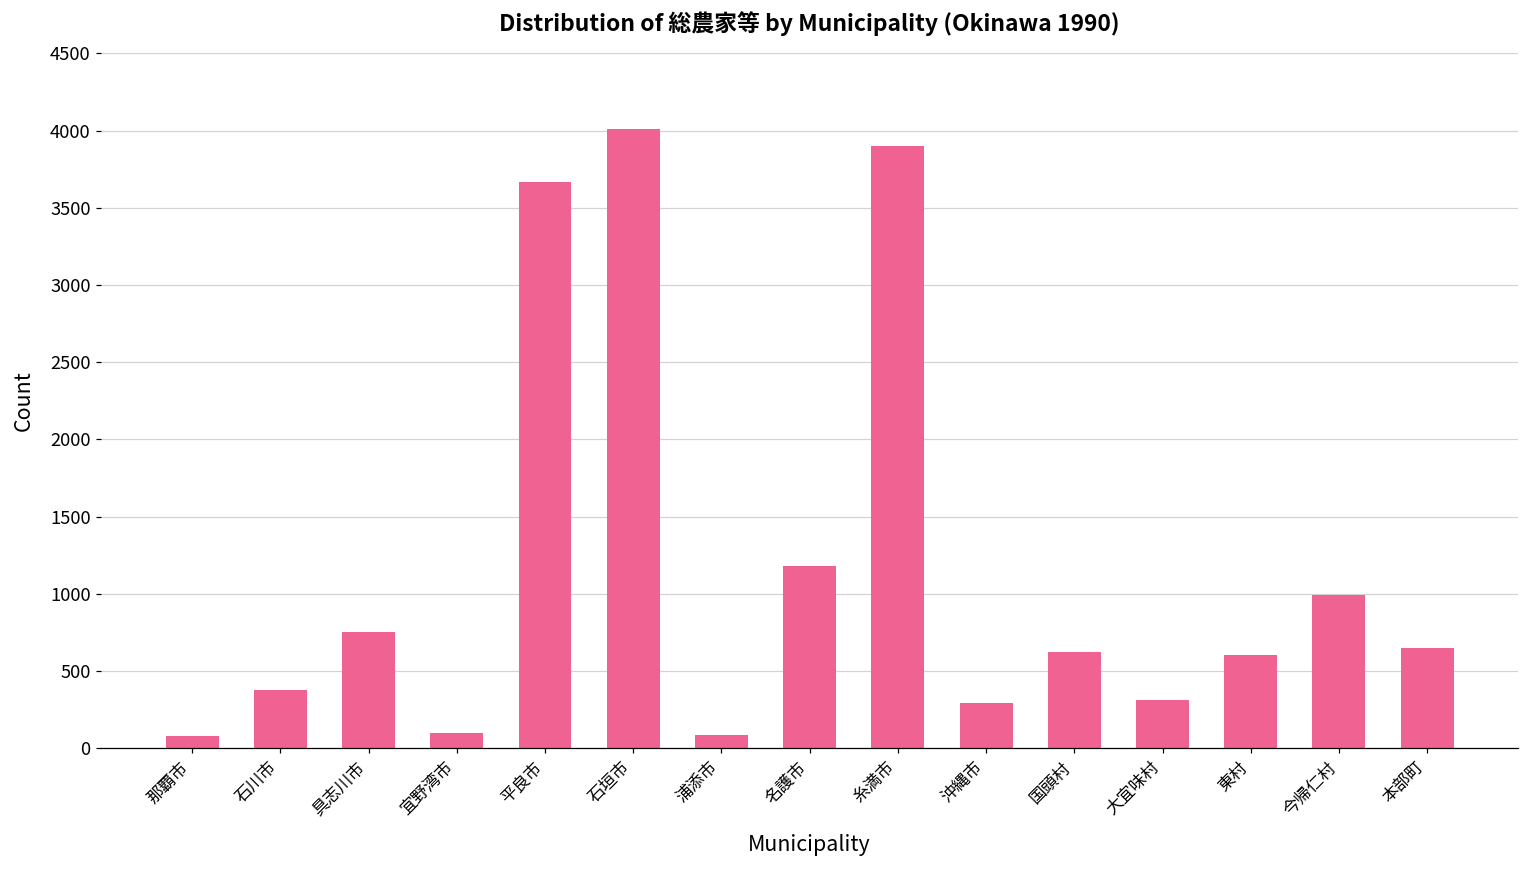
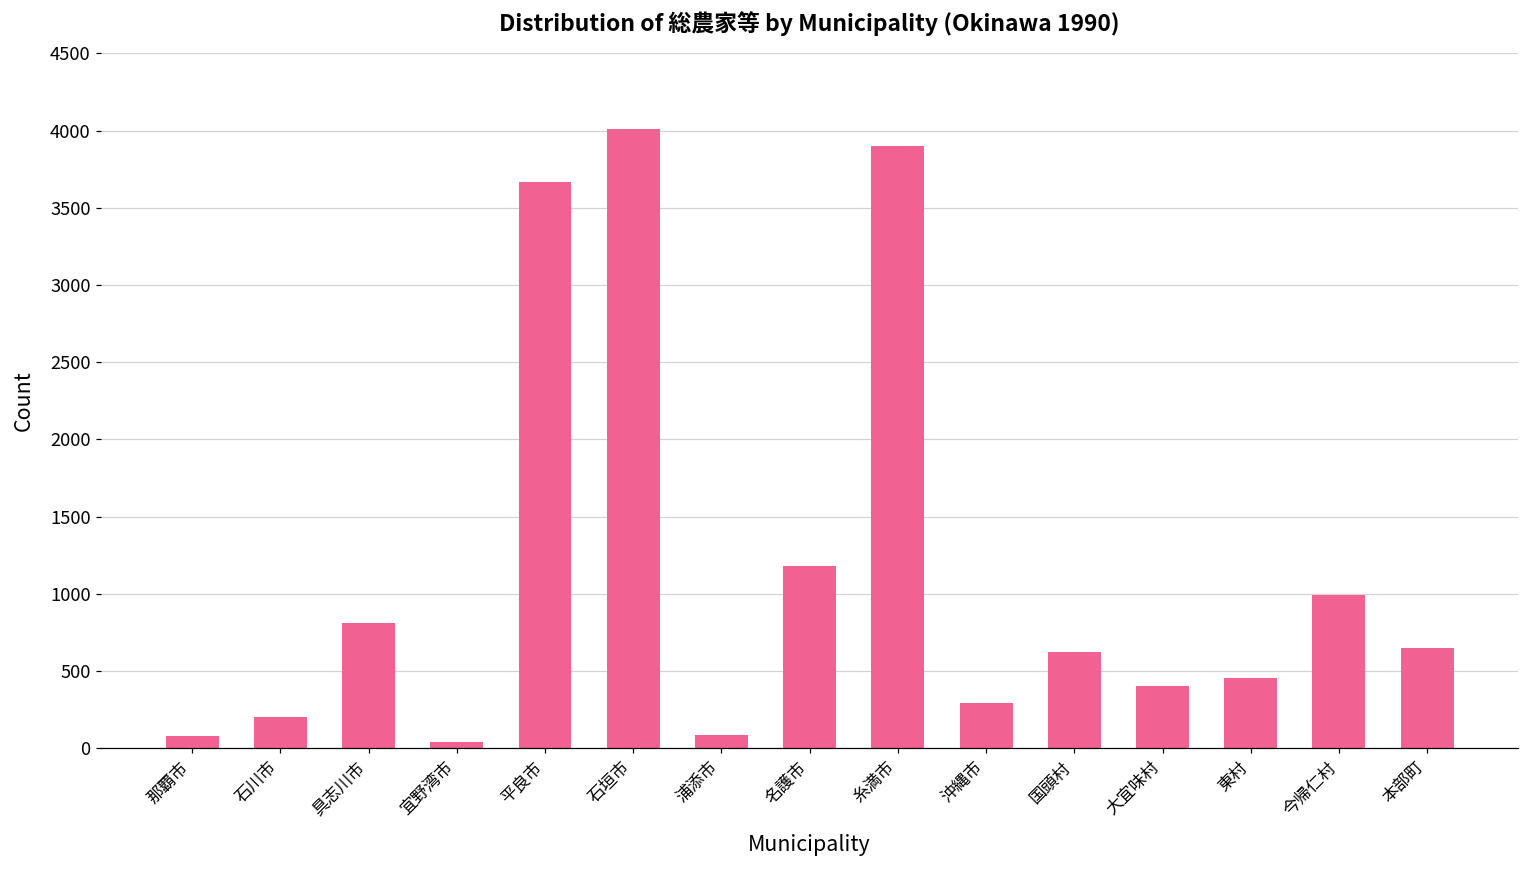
石川市: 380 -> 200
具志川市: 750 -> 810
宜野湾市: 100 -> 40
大宜味村: 310 -> 400
東村: 610 -> 460
